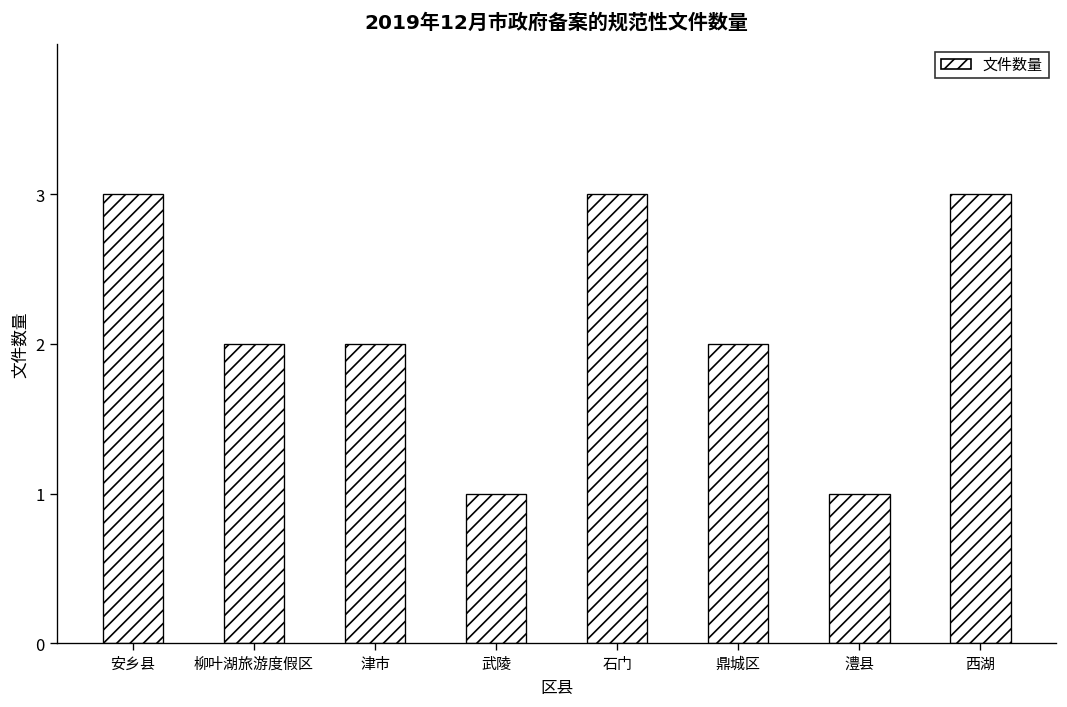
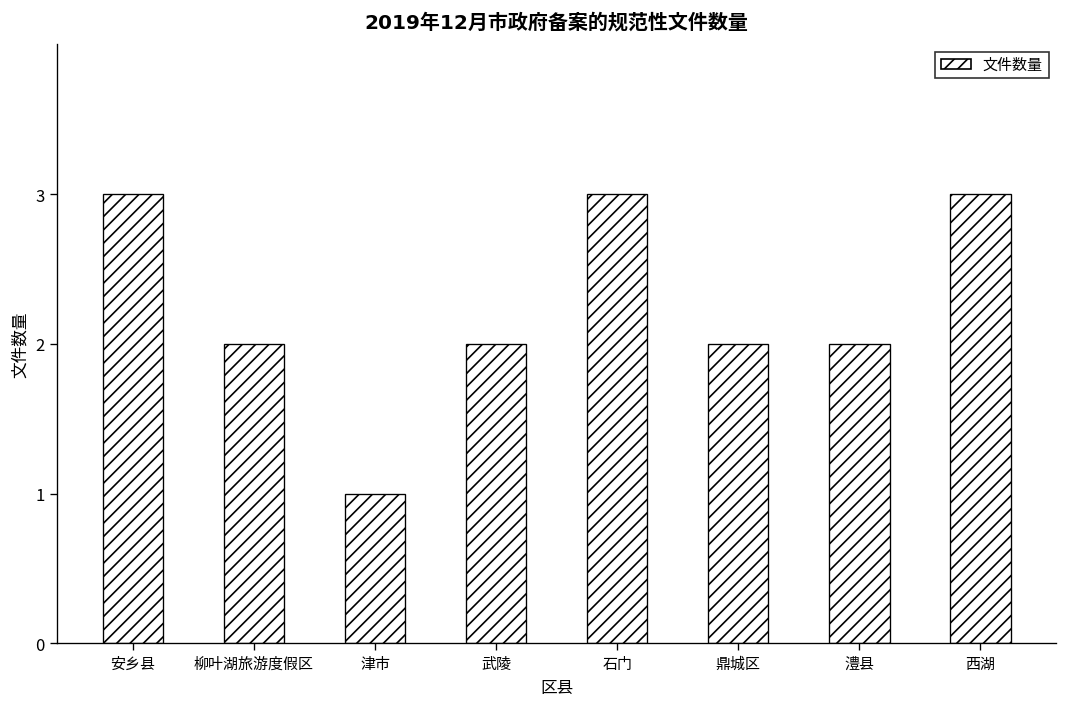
津市: 2 -> 1
武陵: 1 -> 2
澧县: 1 -> 2
